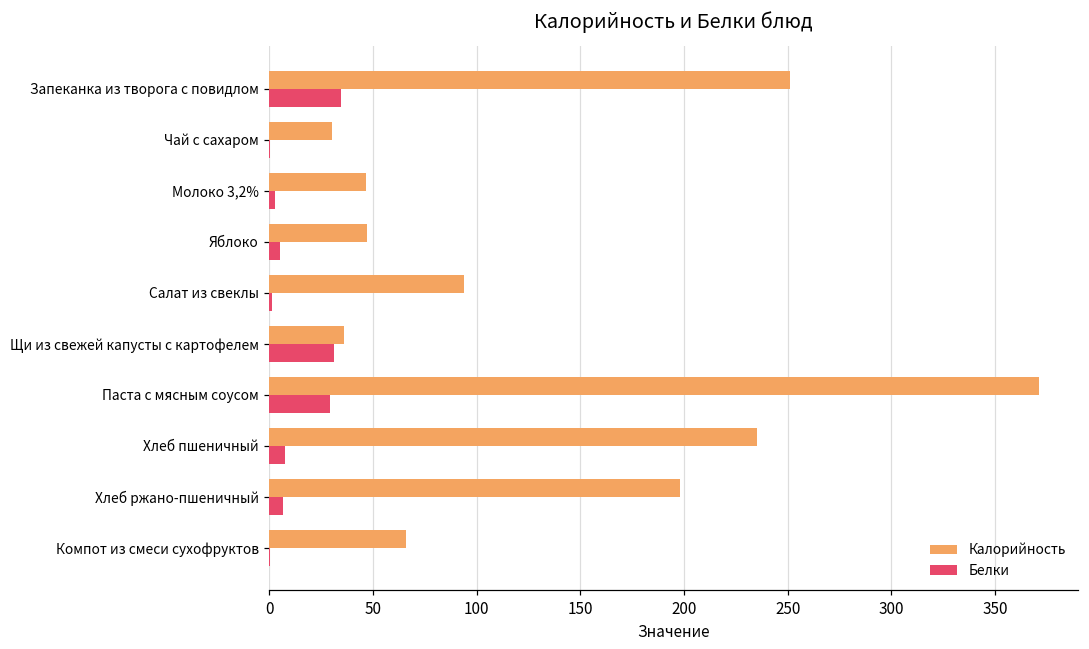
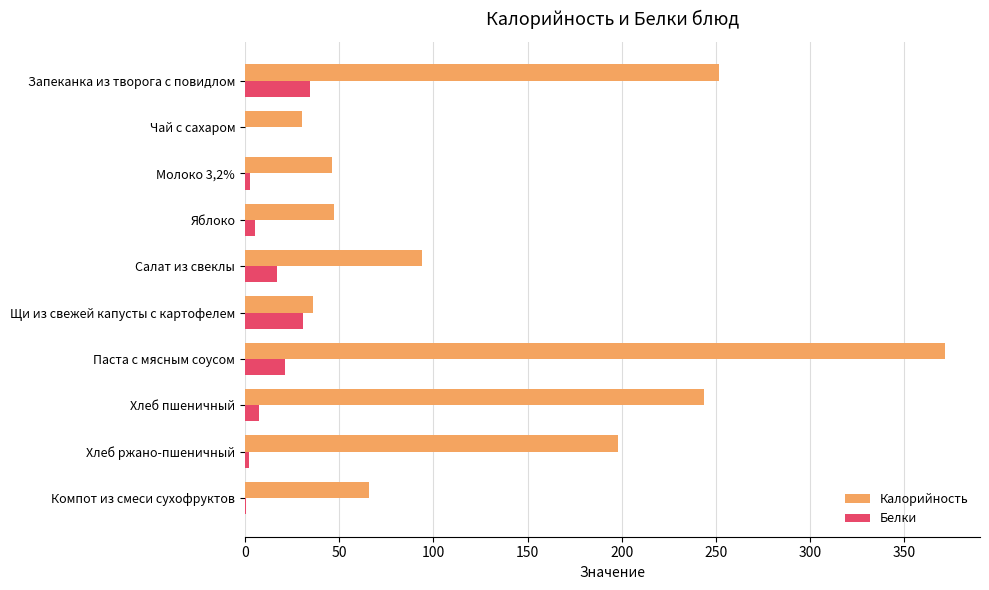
Белки, Салат из свеклы: 1 -> 17
Белки, Паста с мясным соусом: 29 -> 21
Калорийность, Хлеб пшеничный: 235 -> 244
Белки, Хлеб ржано-пшеничный: 7 -> 2
